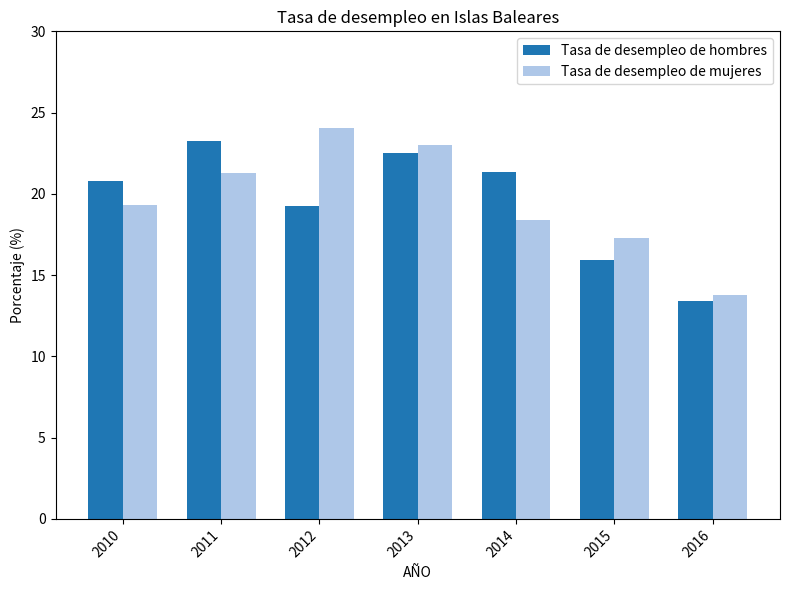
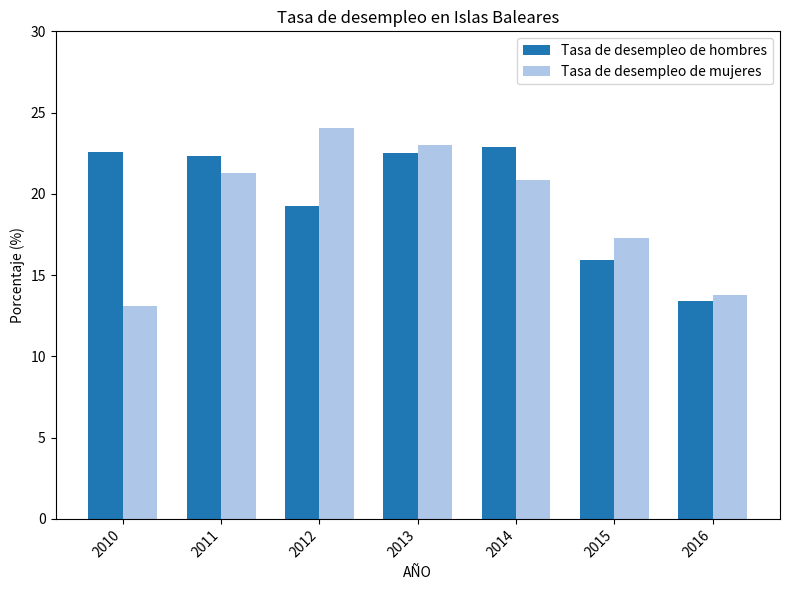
Tasa de desempleo de hombres, 2010: 20.8 -> 22.6
Tasa de desempleo de mujeres, 2010: 19.3 -> 13.1
Tasa de desempleo de hombres, 2011: 23.2 -> 22.4
Tasa de desempleo de hombres, 2014: 21.4 -> 22.9
Tasa de desempleo de mujeres, 2014: 18.4 -> 20.9
